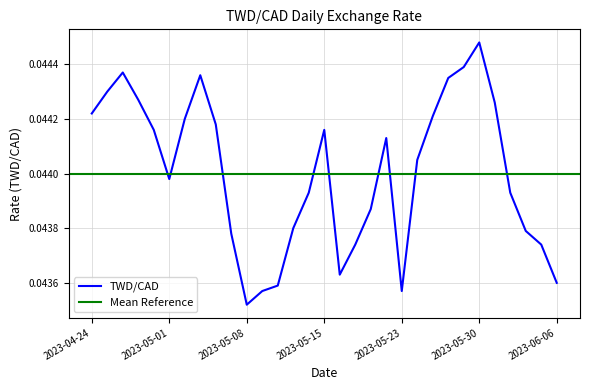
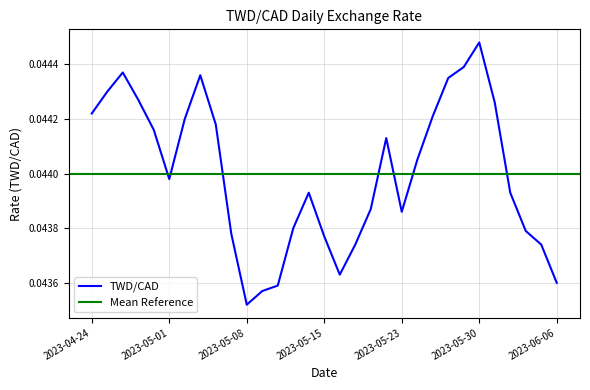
2023-05-15: 0.04416 -> 0.04377
2023-05-23: 0.04357 -> 0.04386
